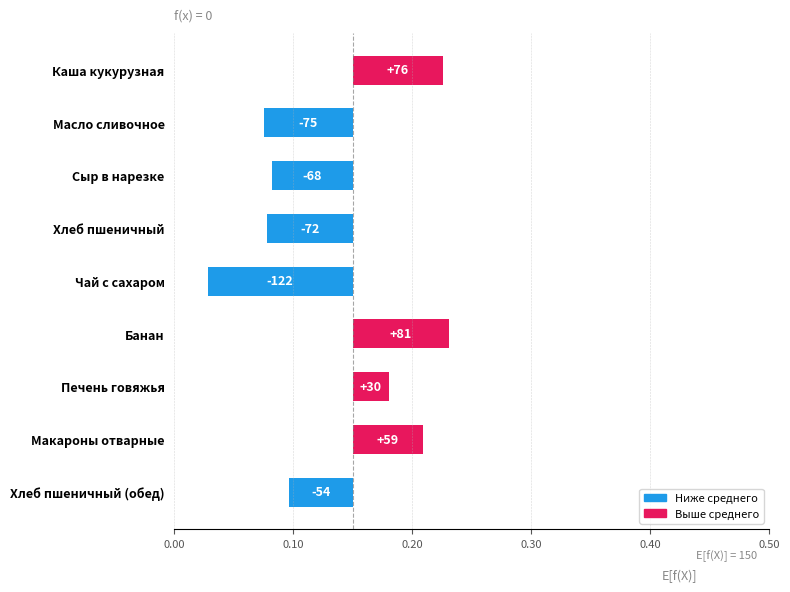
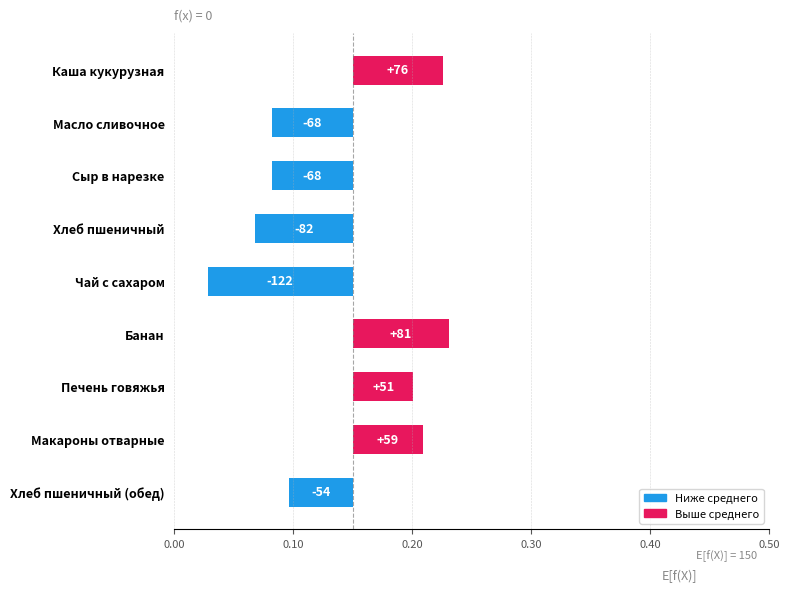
Масло сливочное: -75 -> -68
Хлеб пшеничный: -72 -> -82
Печень говяжья: +30 -> +51
